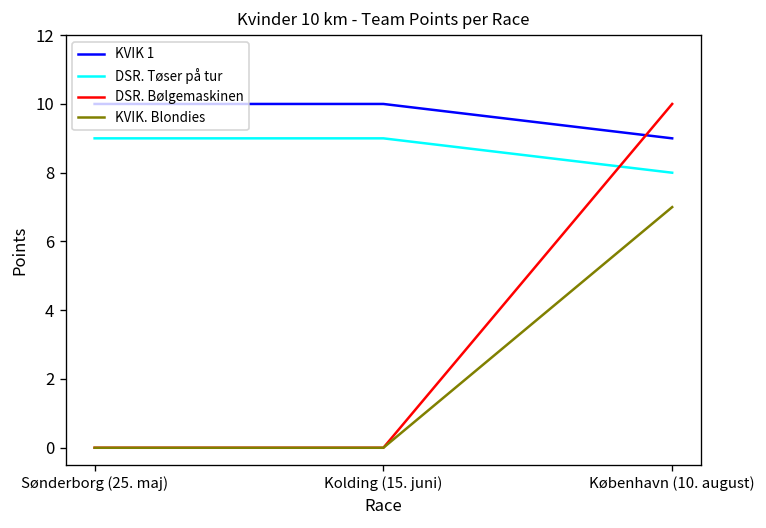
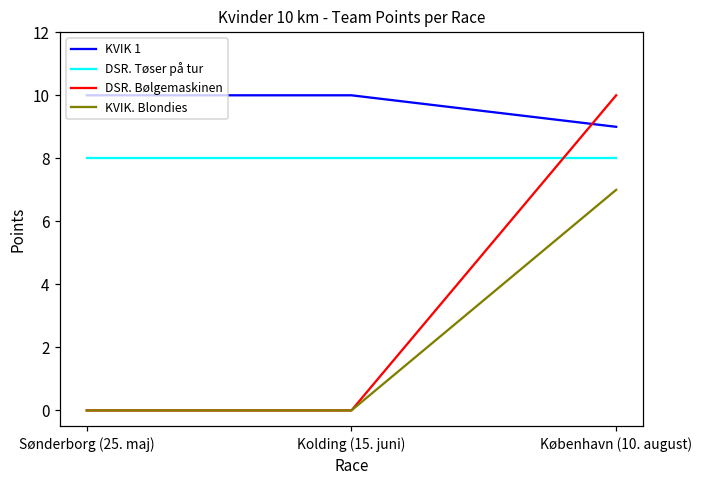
DSR. Tøser på tur, Sønderborg (25. maj): 9 -> 8
DSR. Tøser på tur, Kolding (15. juni): 9 -> 8
